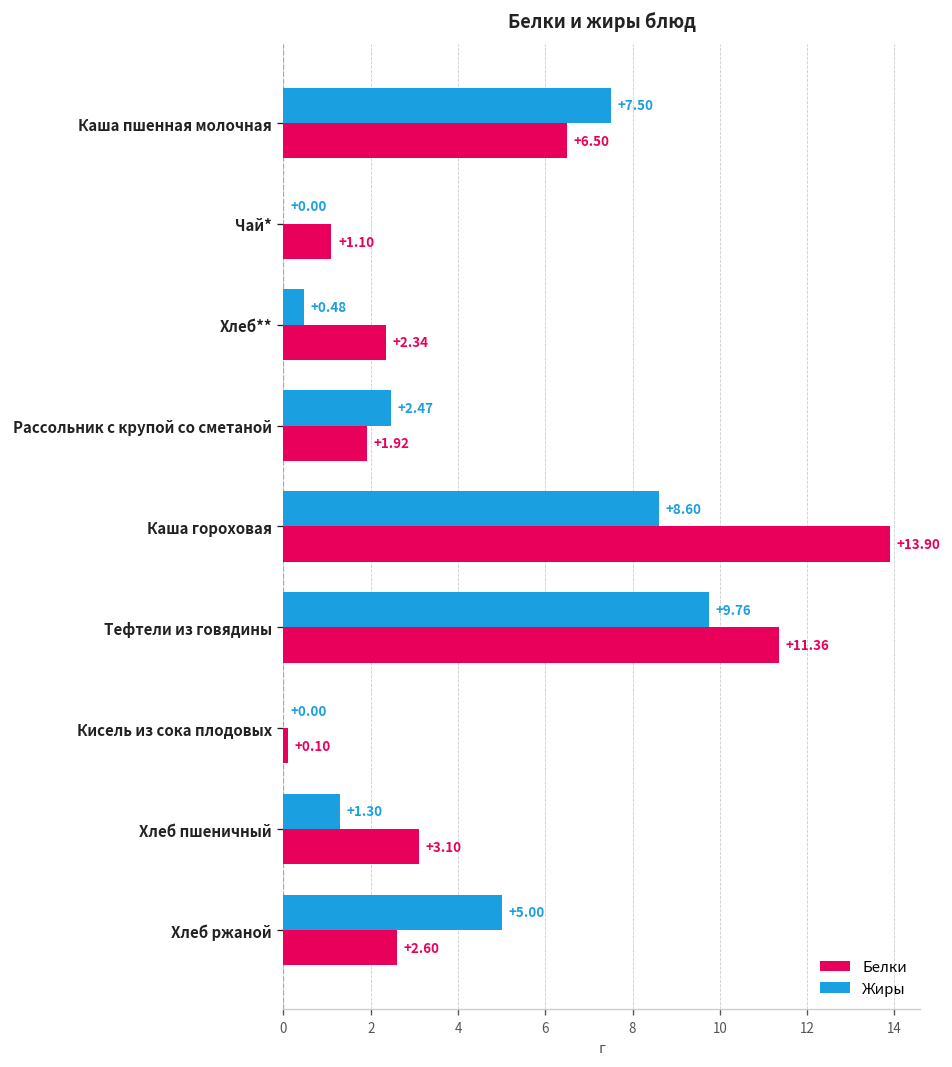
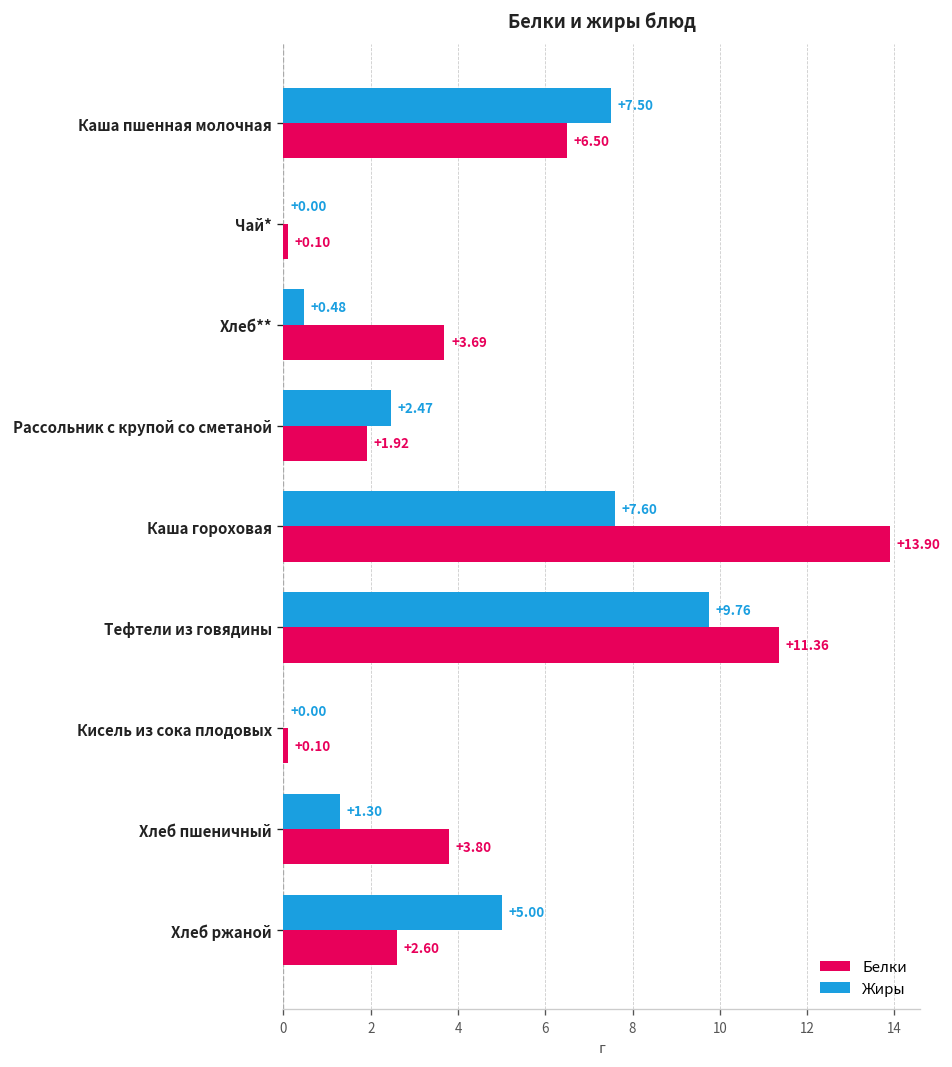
Белки, Чай*: +1.10 -> +0.10
Белки, Хлеб**: +2.34 -> +3.69
Жиры, Каша гороховая: +8.60 -> +7.60
Белки, Хлеб пшеничный: +3.10 -> +3.80
